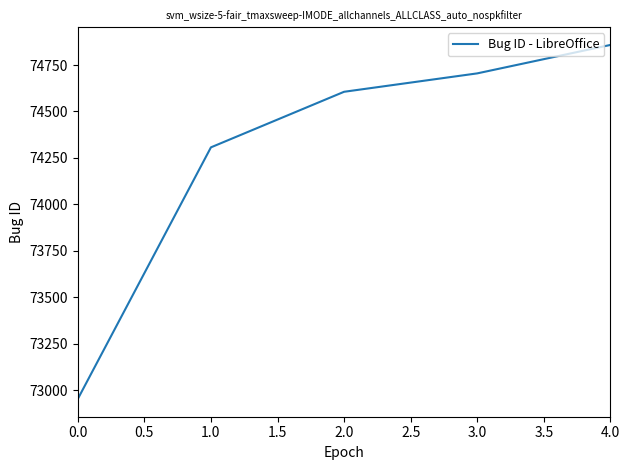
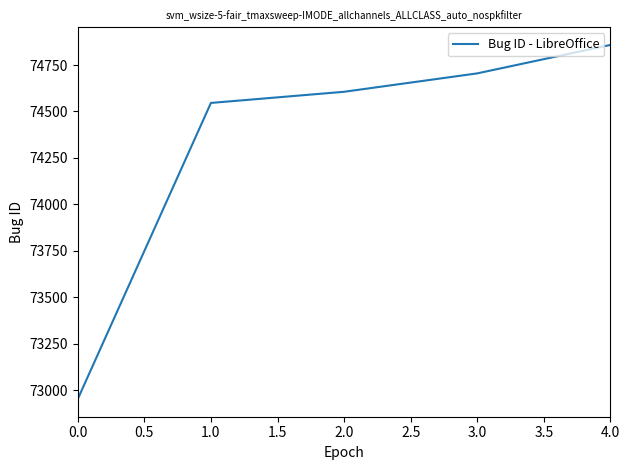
1.0: 74310 -> 74550
